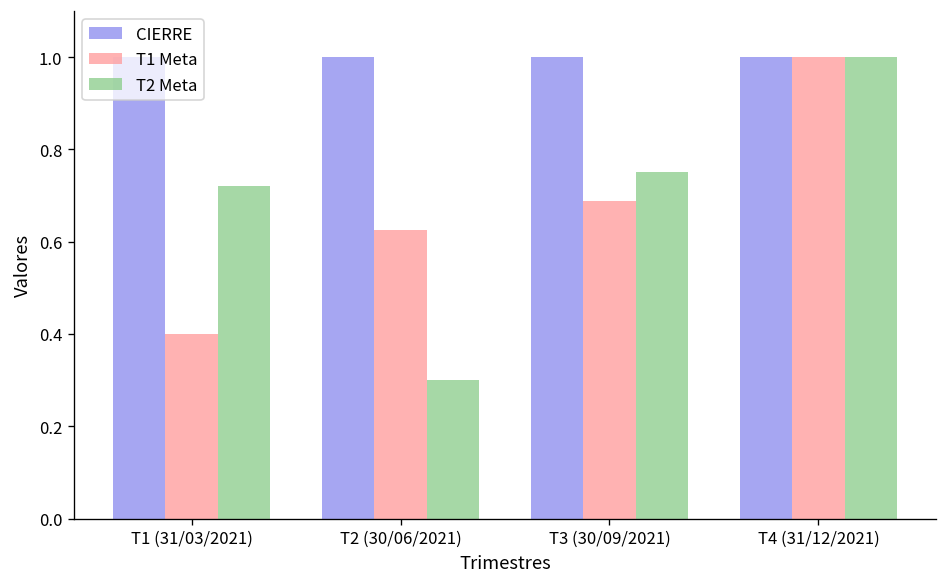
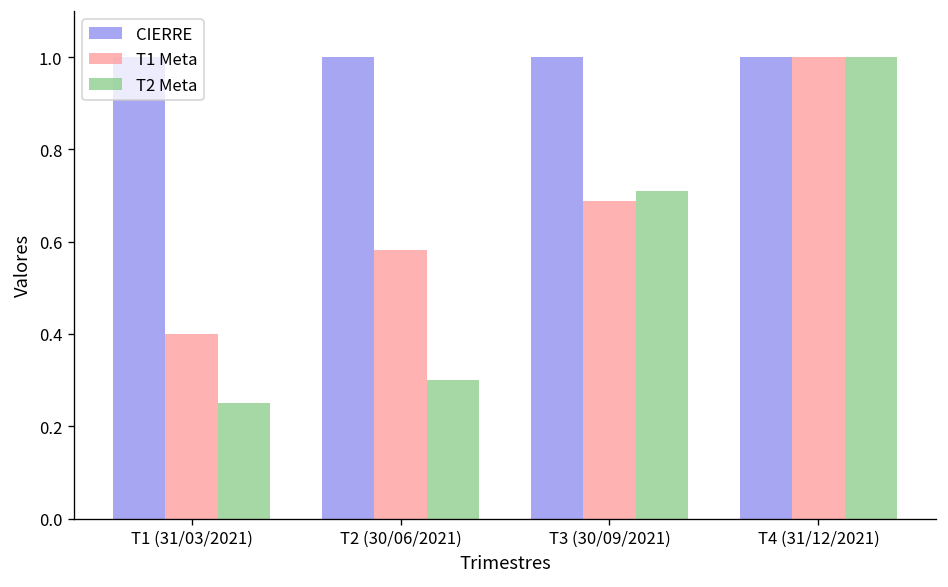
T2 Meta, T1 (31/03/2021): 0.72 -> 0.25
T1 Meta, T2 (30/06/2021): 0.63 -> 0.58
T2 Meta, T3 (30/09/2021): 0.75 -> 0.71
